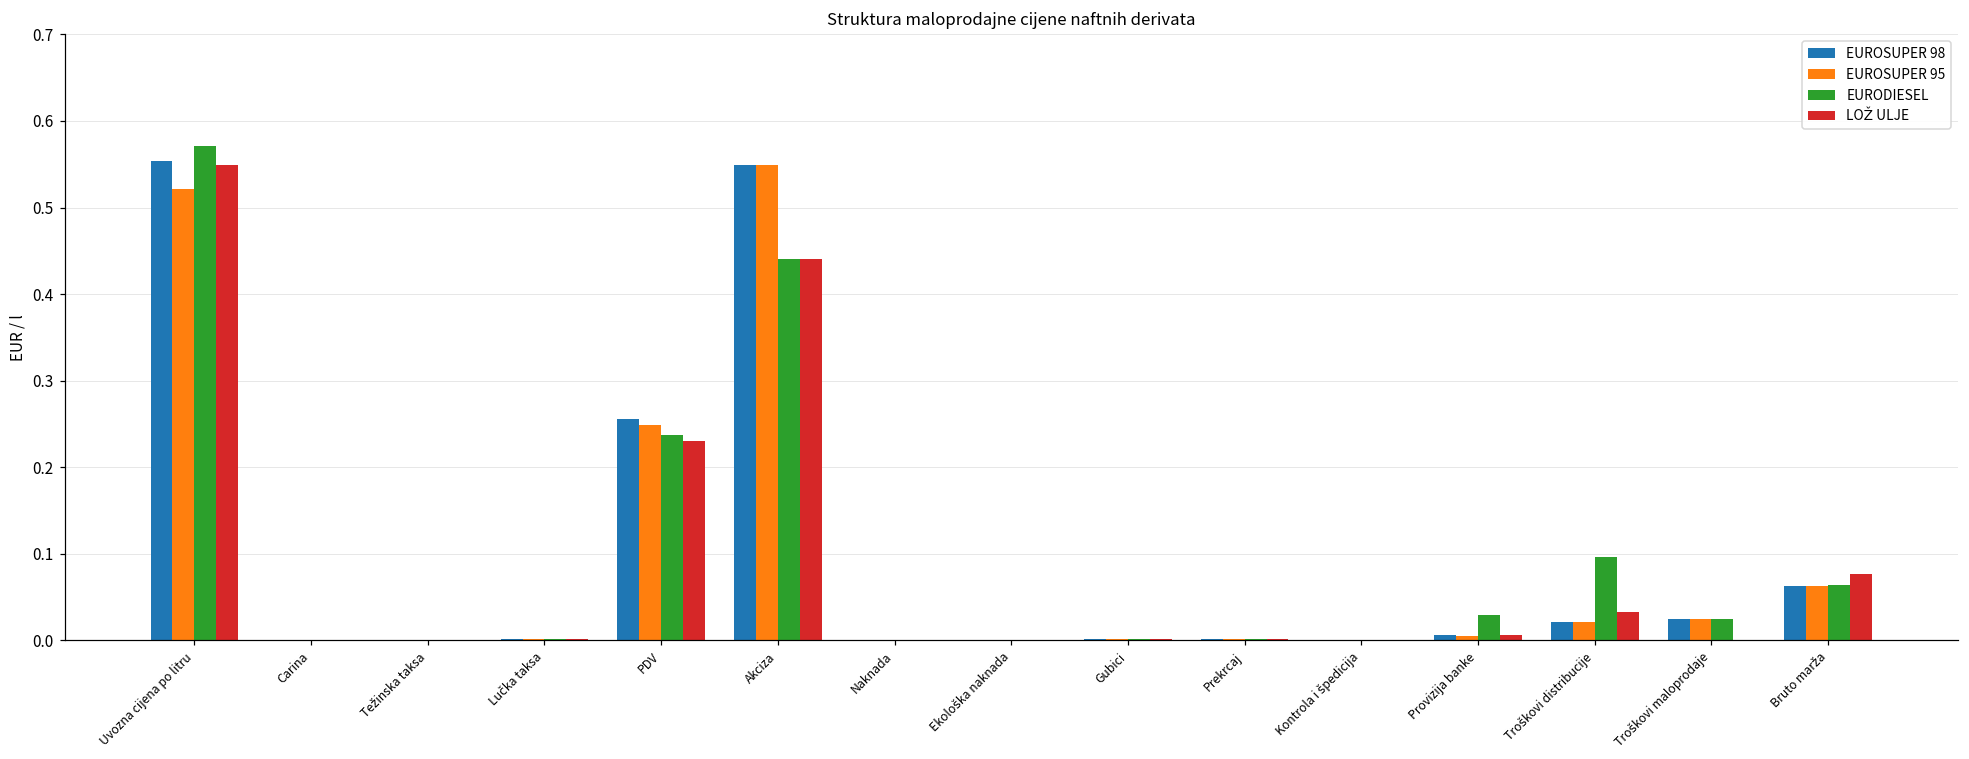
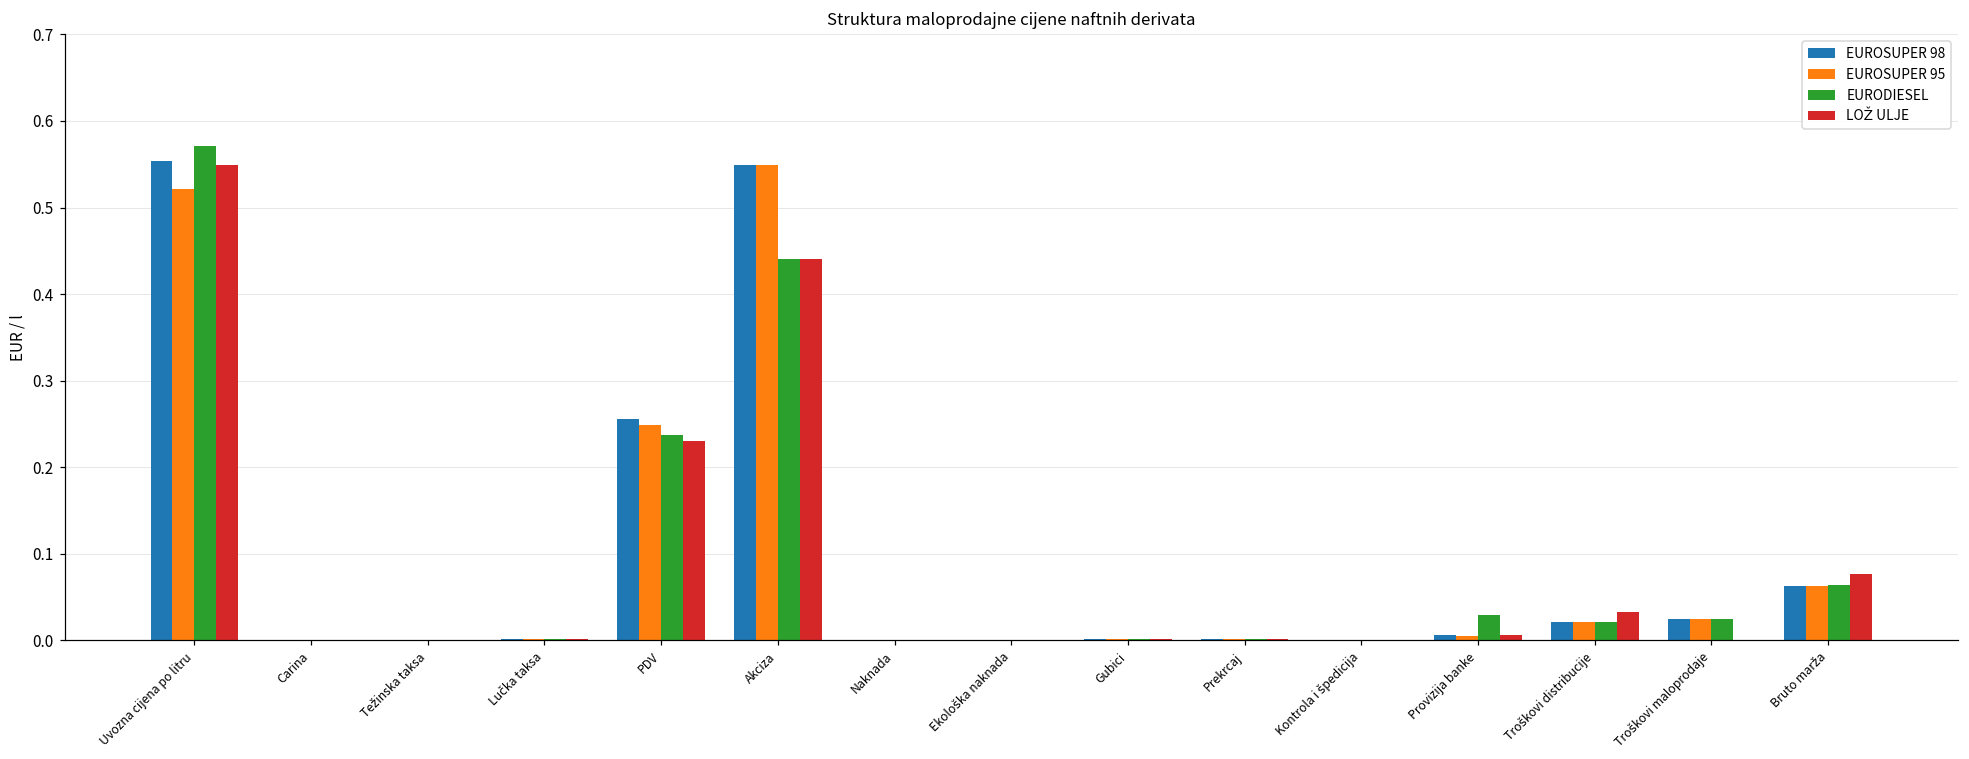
EURODIESEL, Troškovi distribucije: 0.10 -> 0.02
